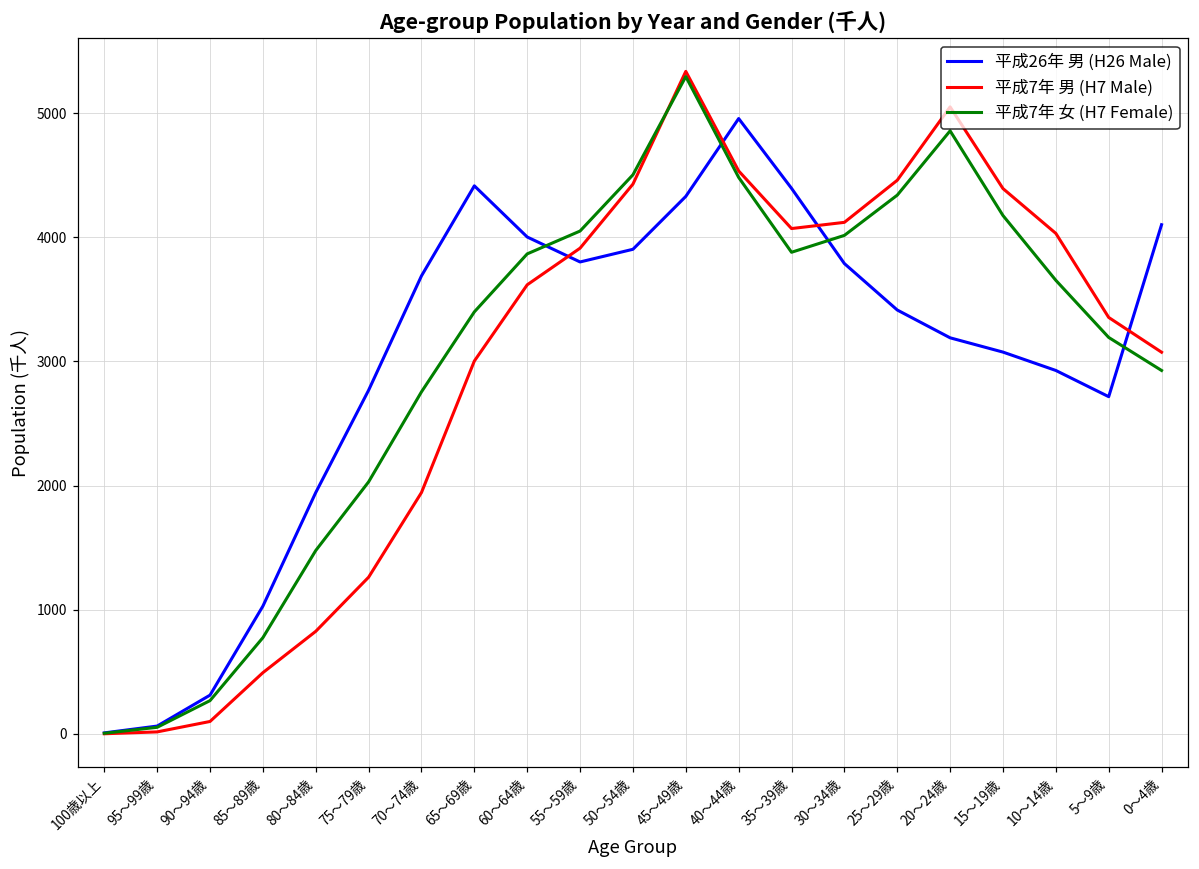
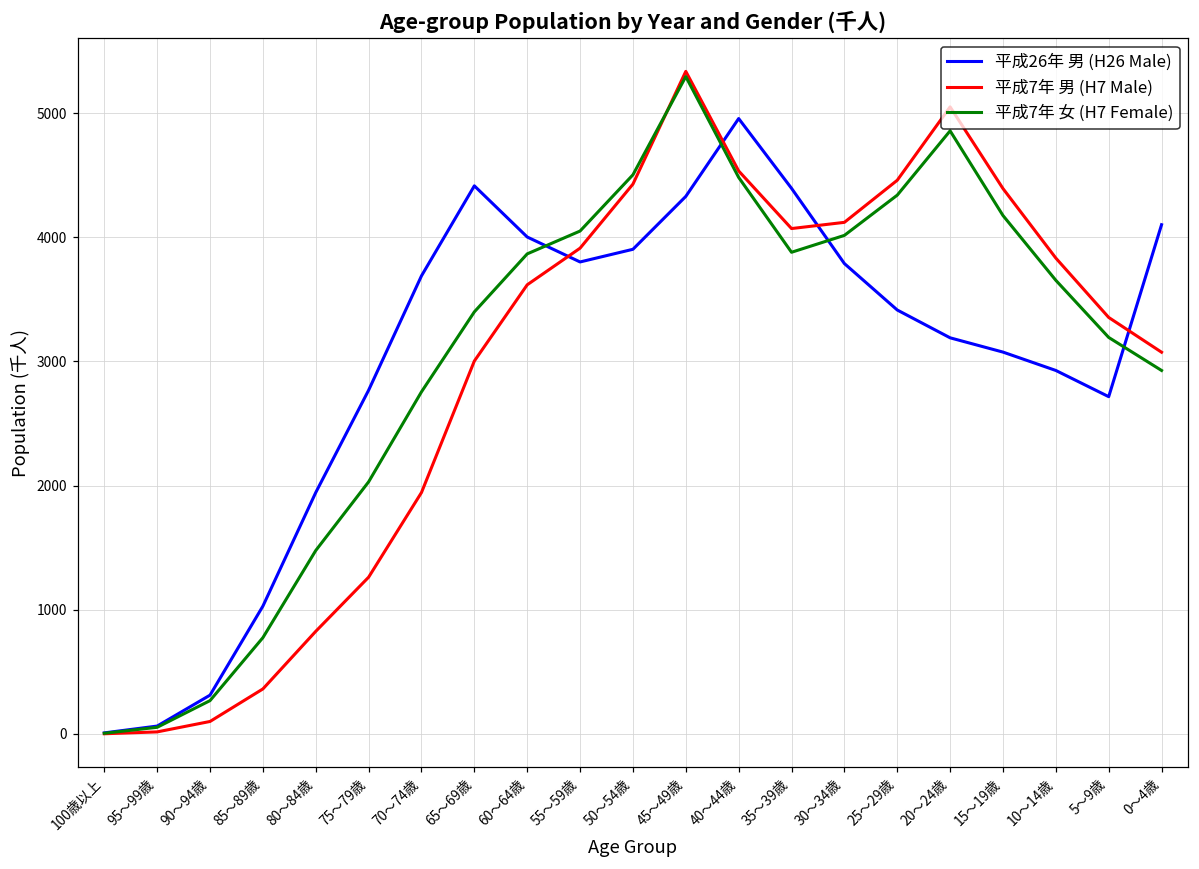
平成7年 男 (H7 Male), 85～89歳: 490 -> 360
平成7年 男 (H7 Male), 10～14歳: 4030 -> 3830
